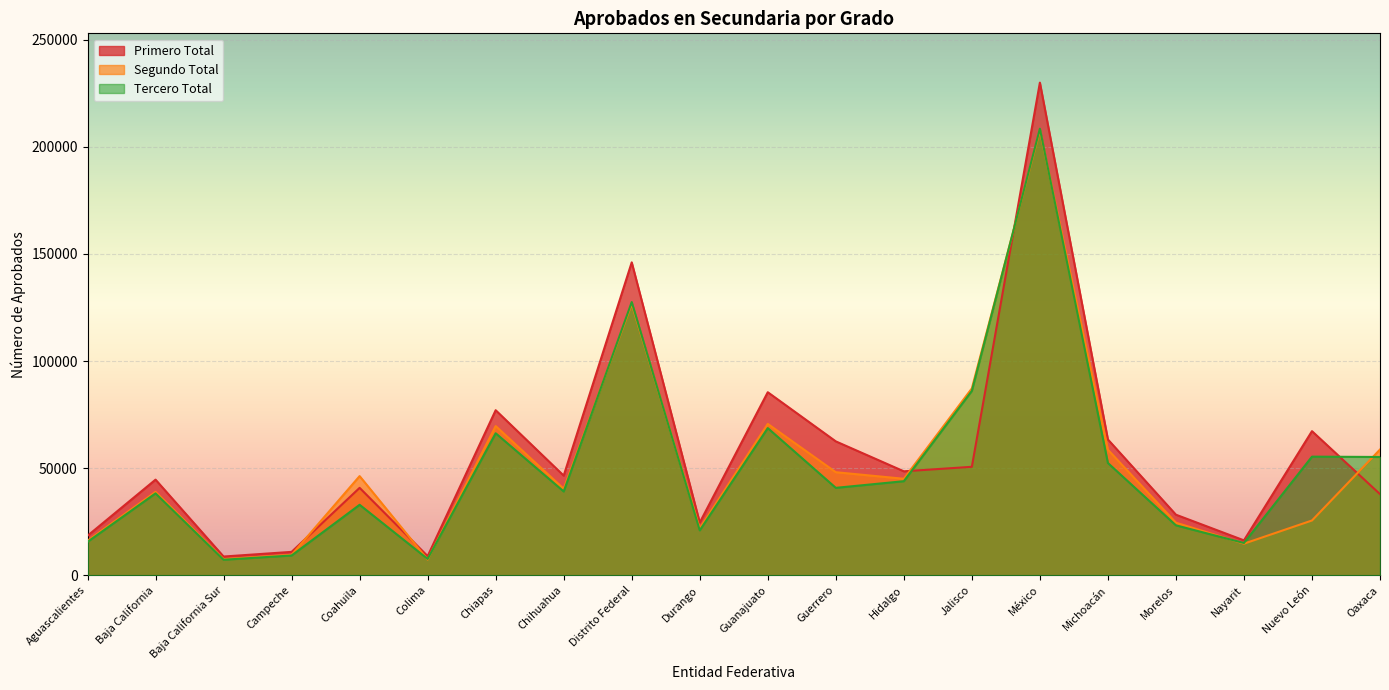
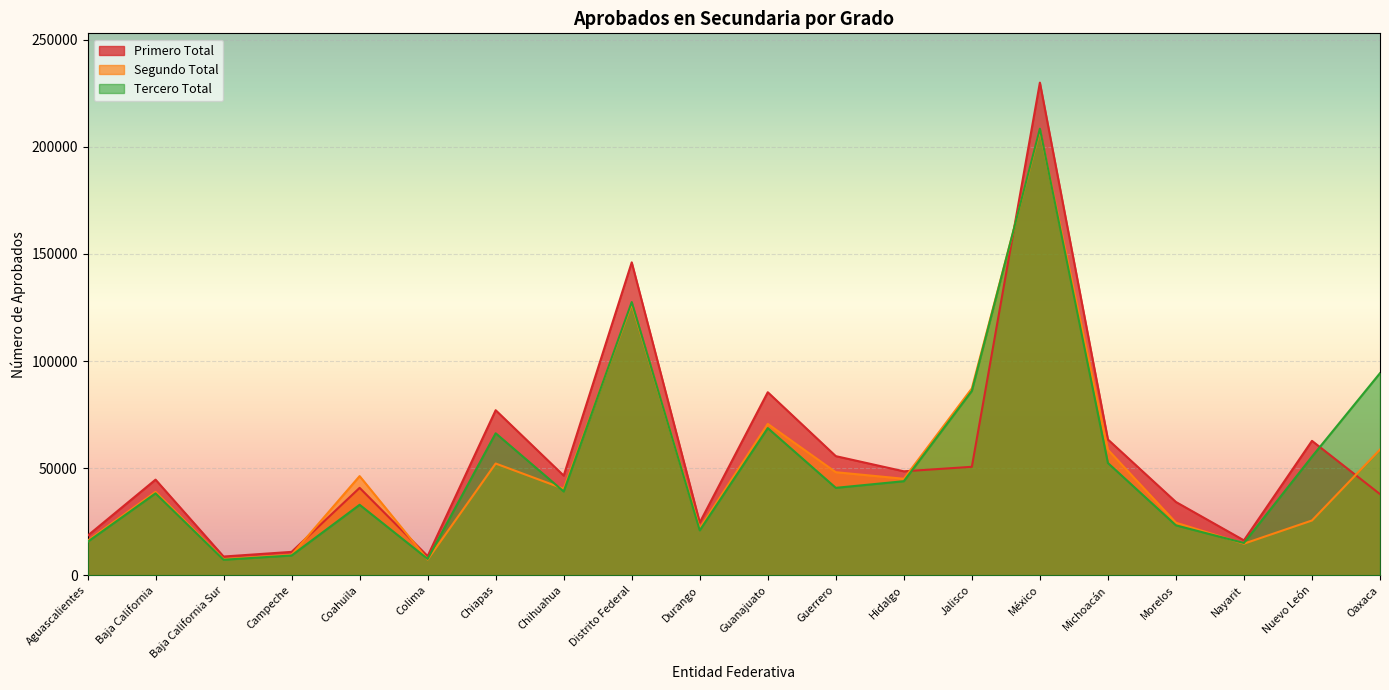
Segundo Total, Chiapas: 70000 -> 52000
Primero Total, Guerrero: 63000 -> 56000
Primero Total, Morelos: 28000 -> 34000
Primero Total, Nuevo León: 67000 -> 63000
Tercero Total, Oaxaca: 55000 -> 94000
